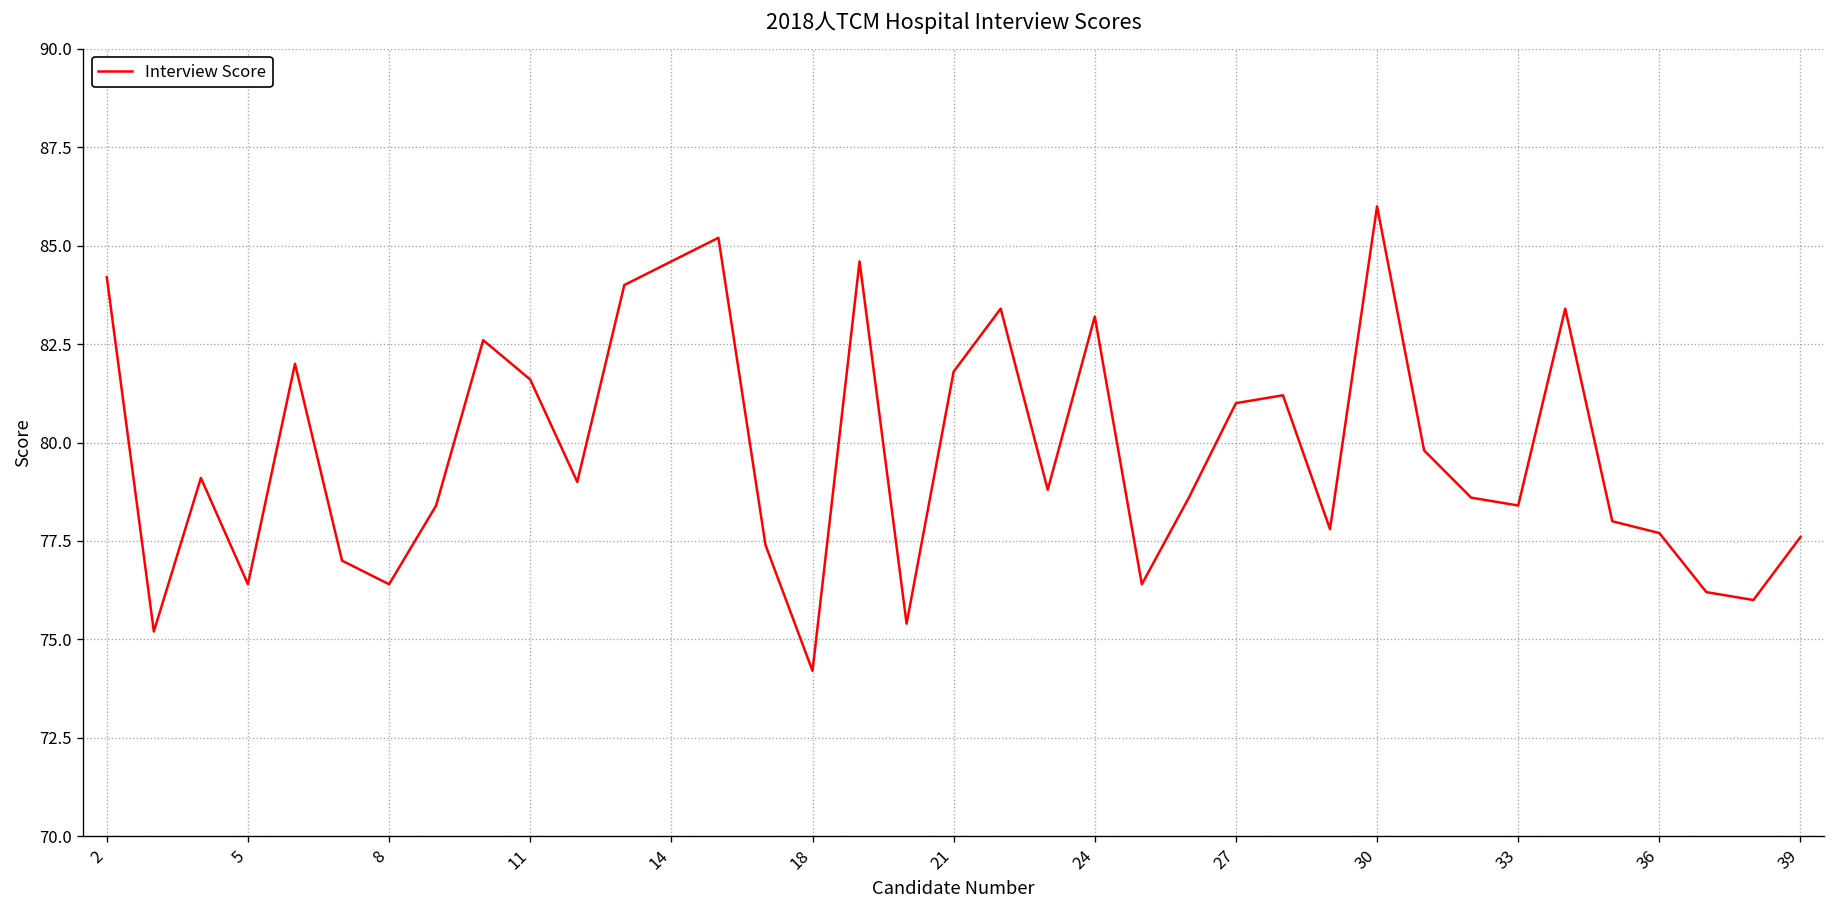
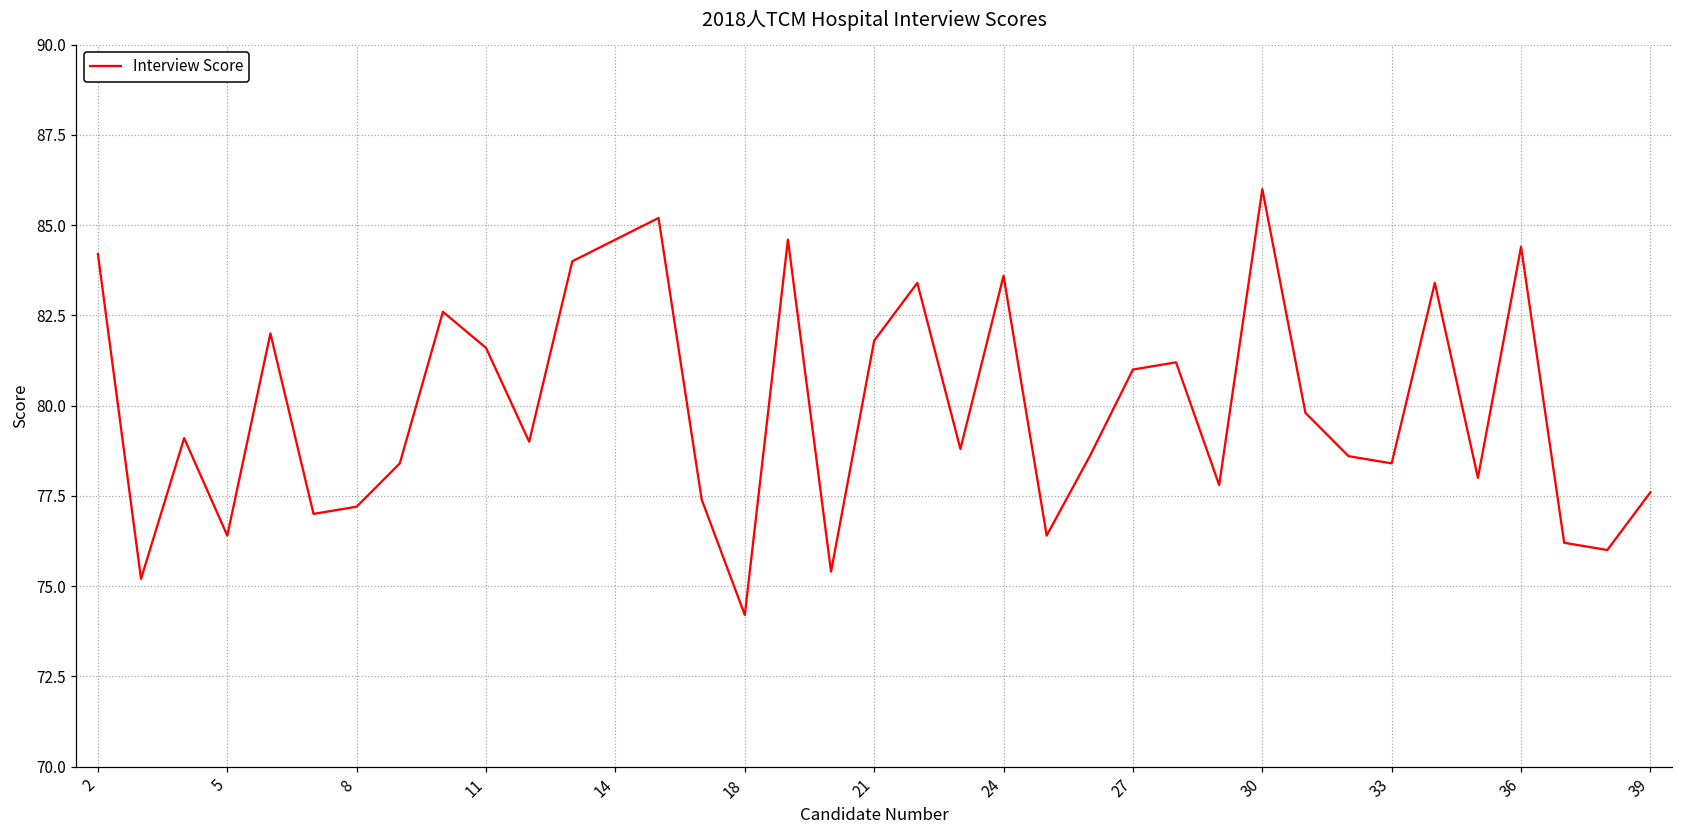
8: 76.4 -> 77.2
24: 83.2 -> 83.6
36: 77.7 -> 84.4
